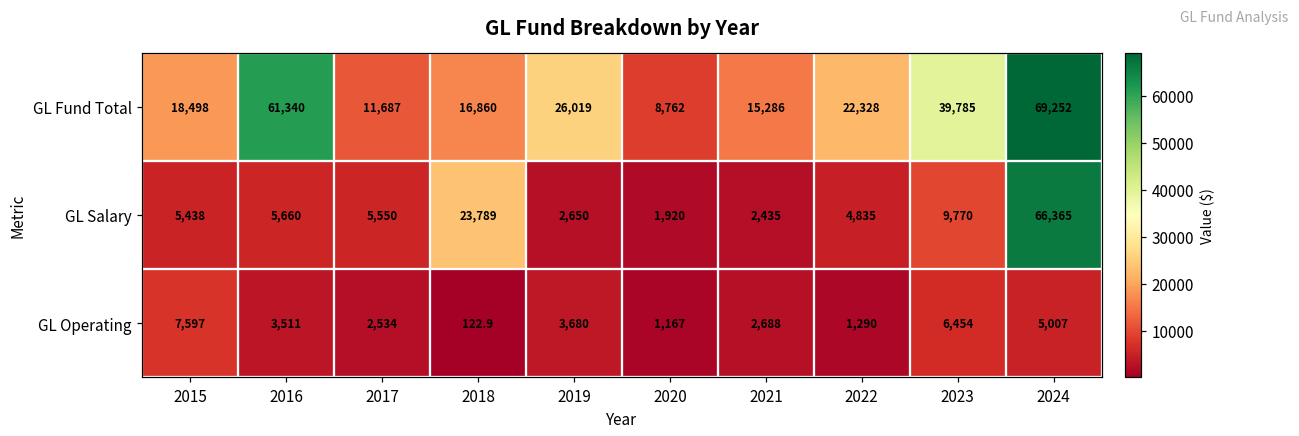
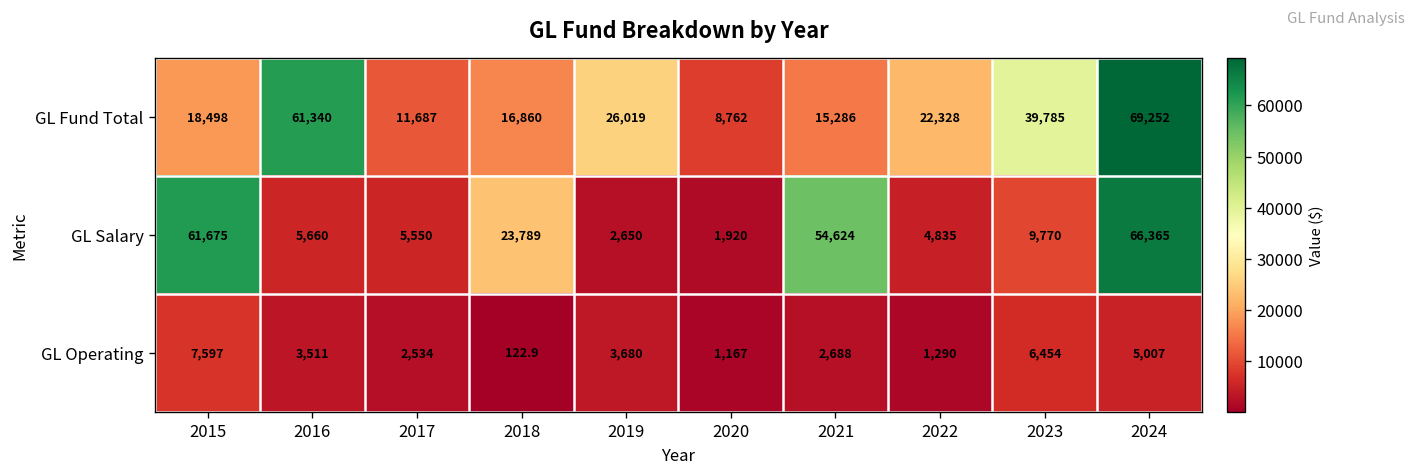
GL Salary, 2015: 5,438 -> 61,675
GL Salary, 2021: 2,435 -> 54,624
